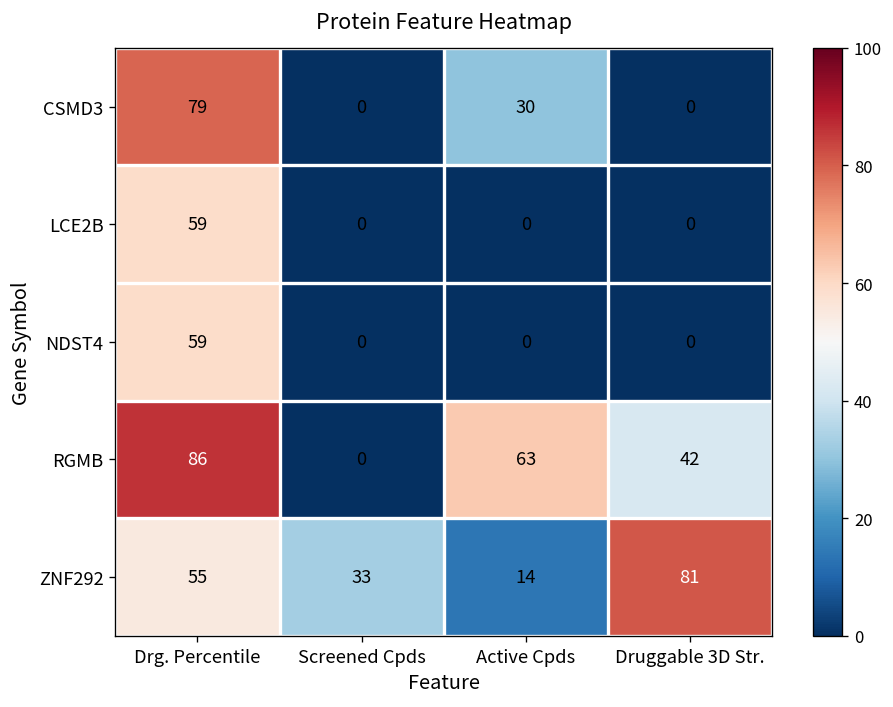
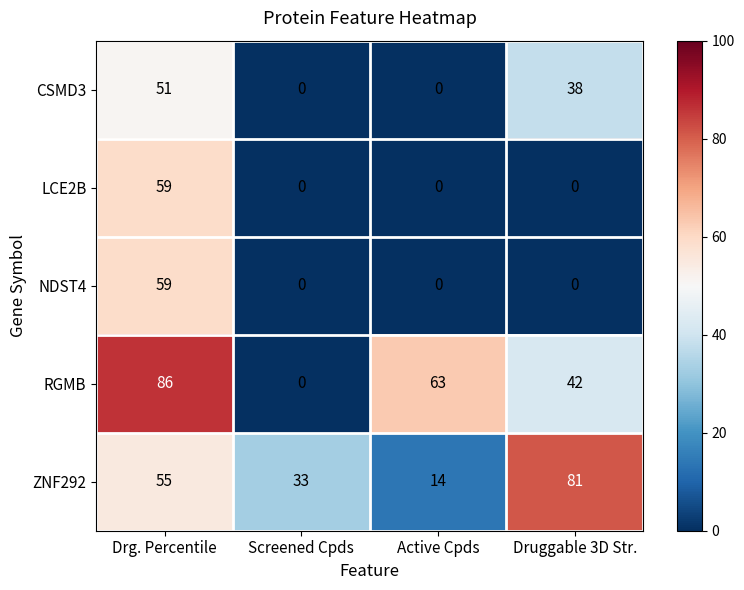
CSMD3, Drg. Percentile: 79 -> 51
CSMD3, Active Cpds: 30 -> 0
CSMD3, Druggable 3D Str.: 0 -> 38
